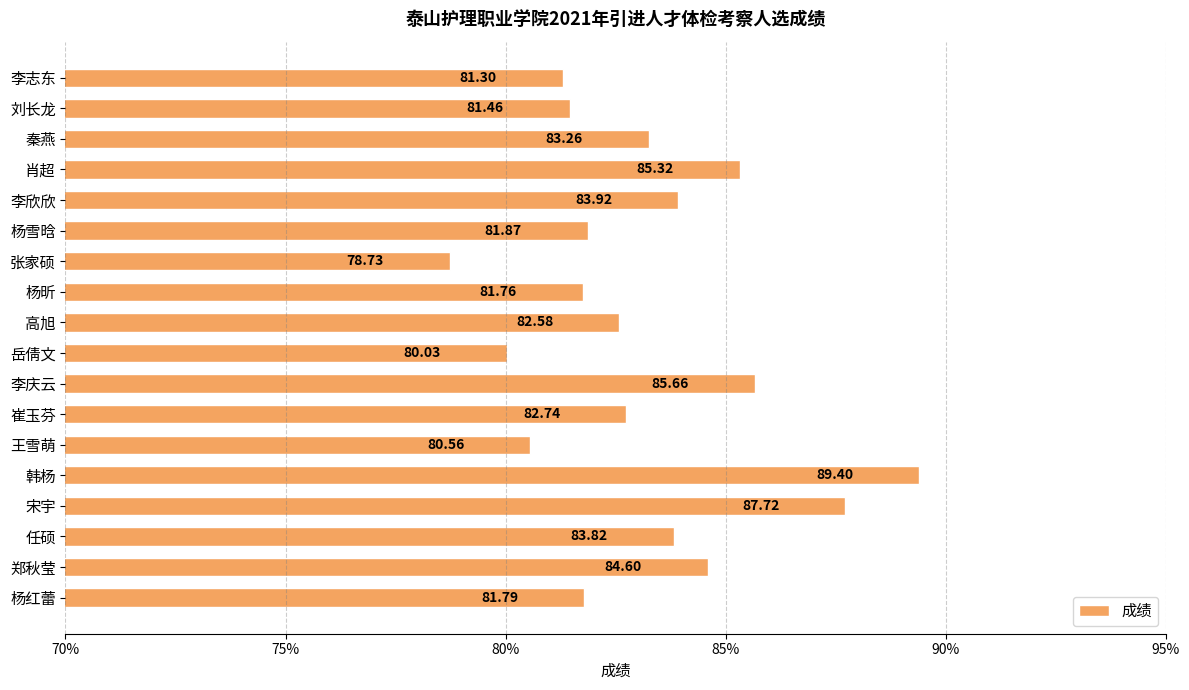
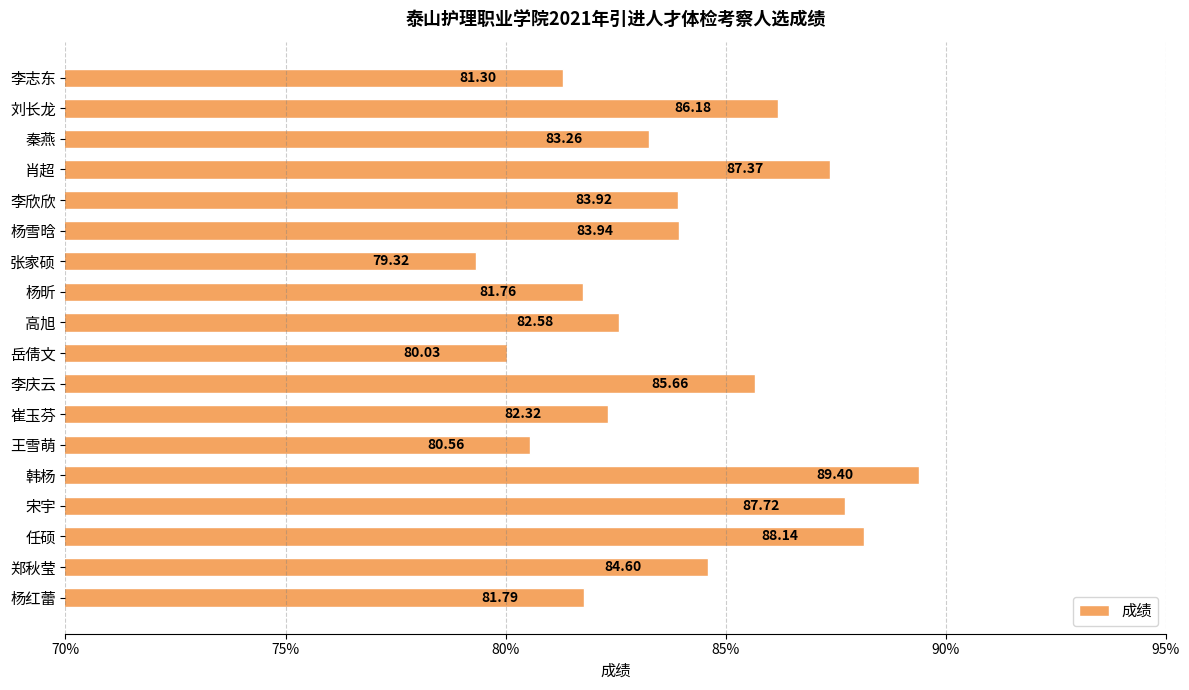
刘长龙: 81.46 -> 86.18
肖超: 85.32 -> 87.37
杨雪晗: 81.87 -> 83.94
张家硕: 78.73 -> 79.32
崔玉芬: 82.74 -> 82.32
任硕: 83.82 -> 88.14
